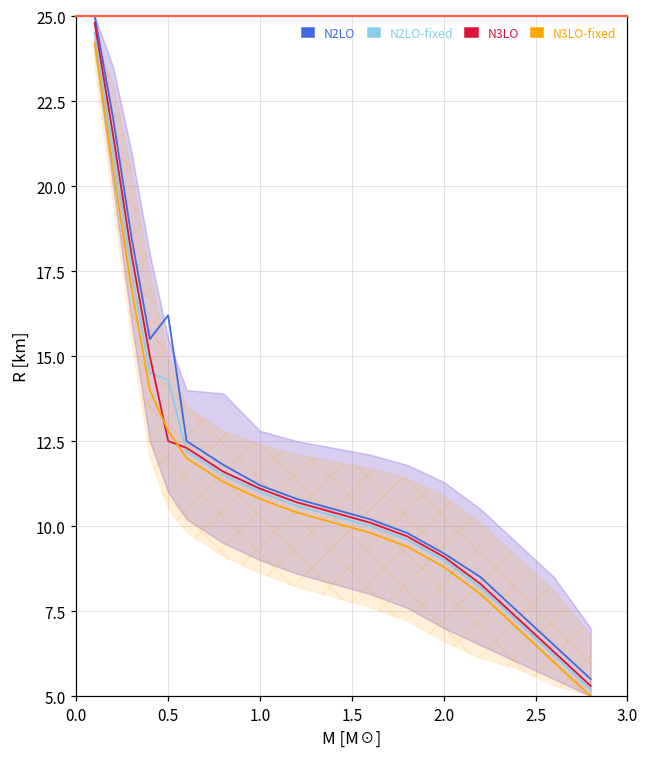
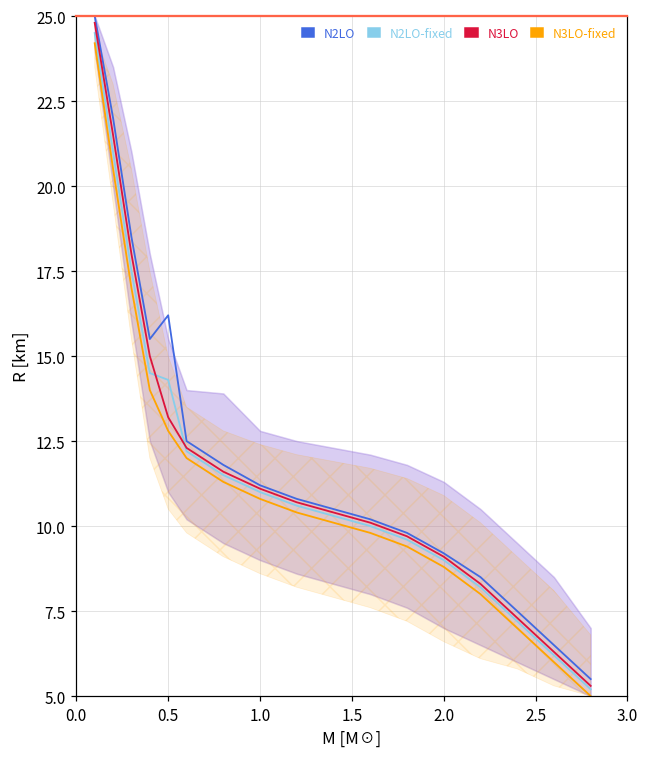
N3LO, 0.5: 12.5 -> 13.2
